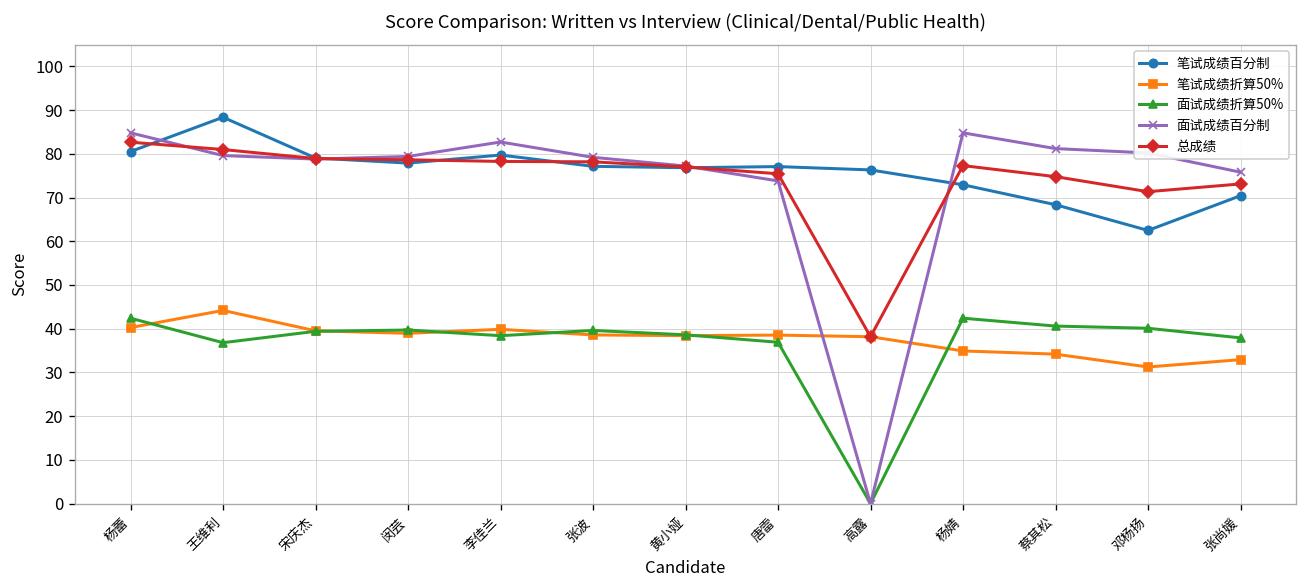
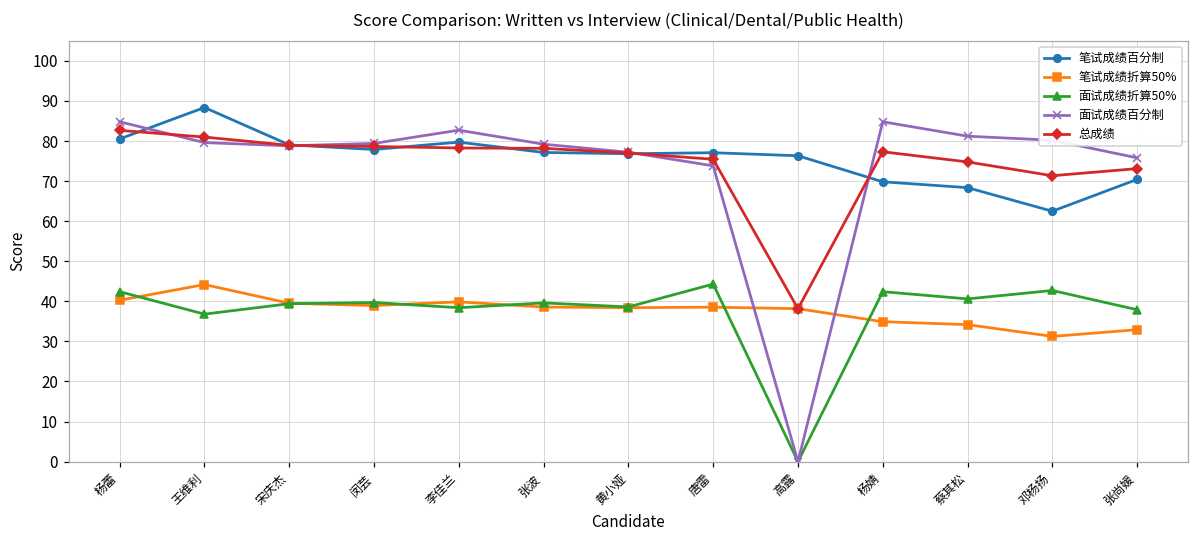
面试成绩折算50%, 唐雷: 37 -> 44
笔试成绩百分制, 杨婧: 73 -> 70
面试成绩折算50%, 邓杨扬: 40 -> 43
